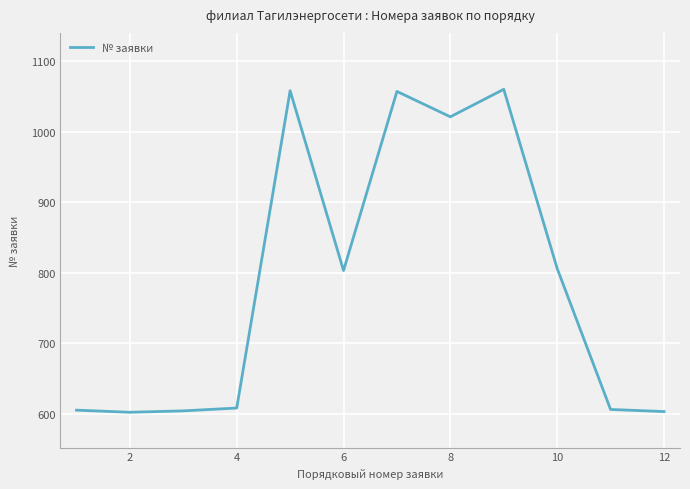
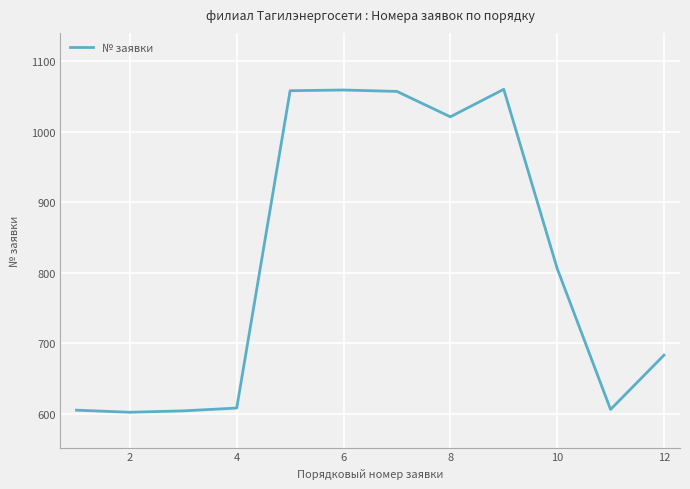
6: 800 -> 1060
12: 600 -> 680
